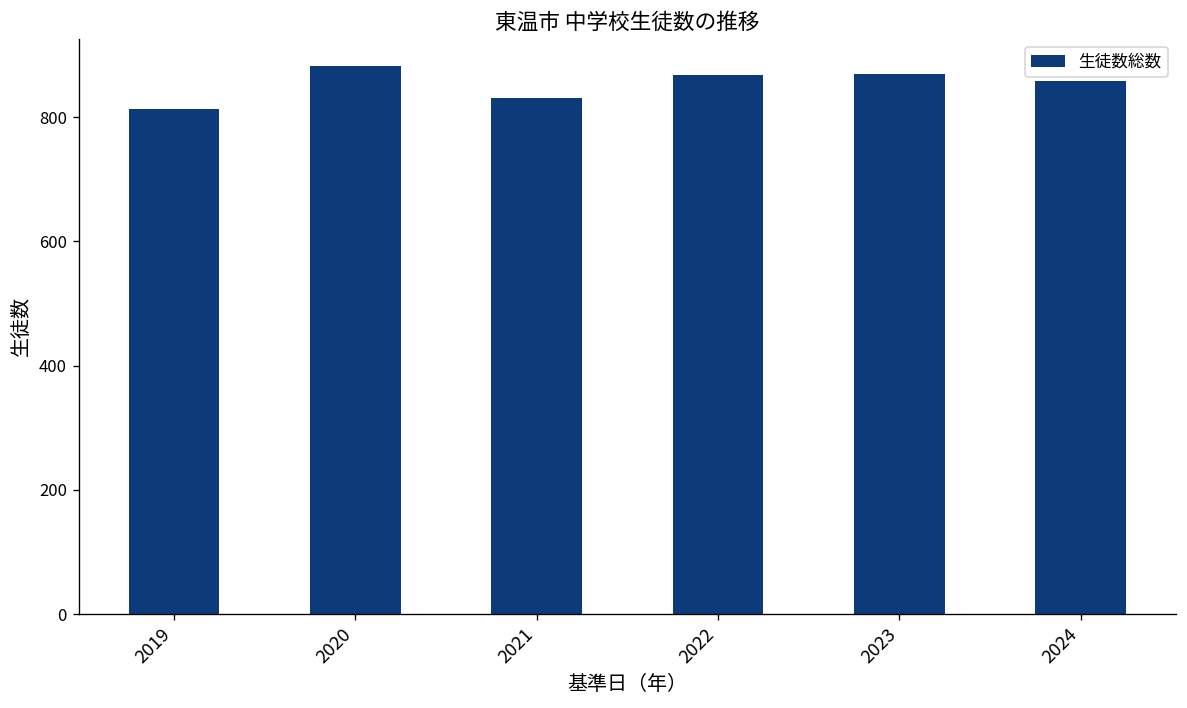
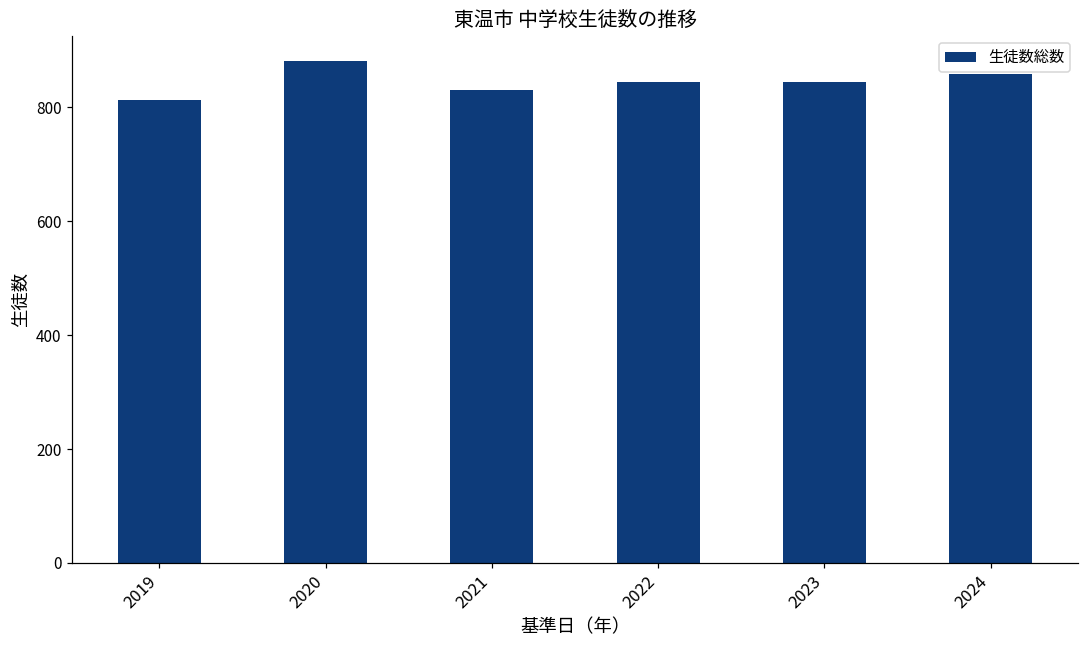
2022: 870 -> 840
2023: 870 -> 850
